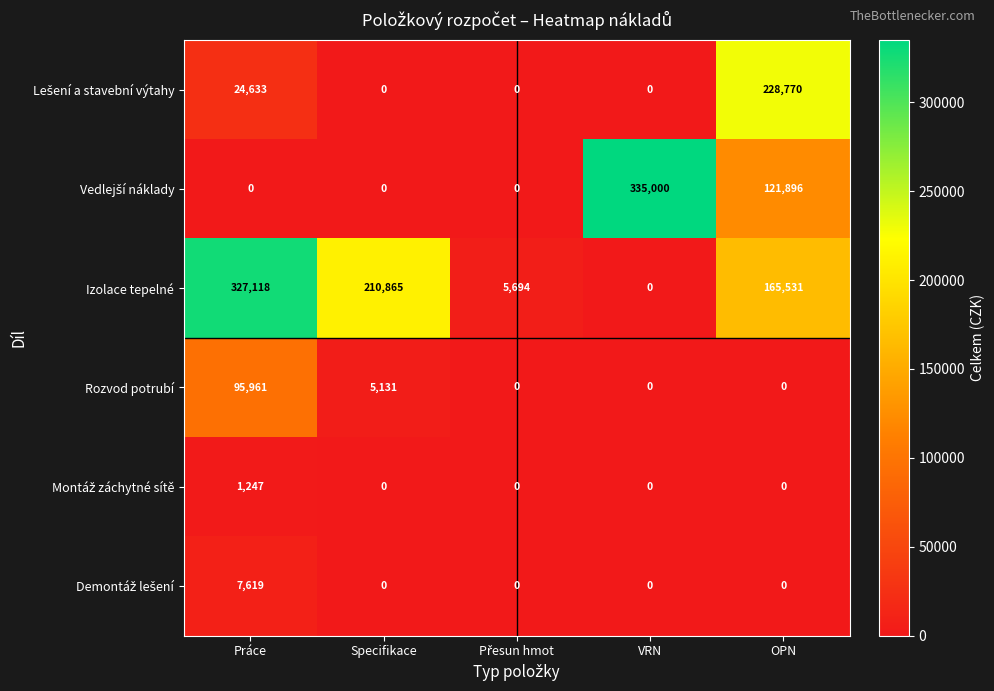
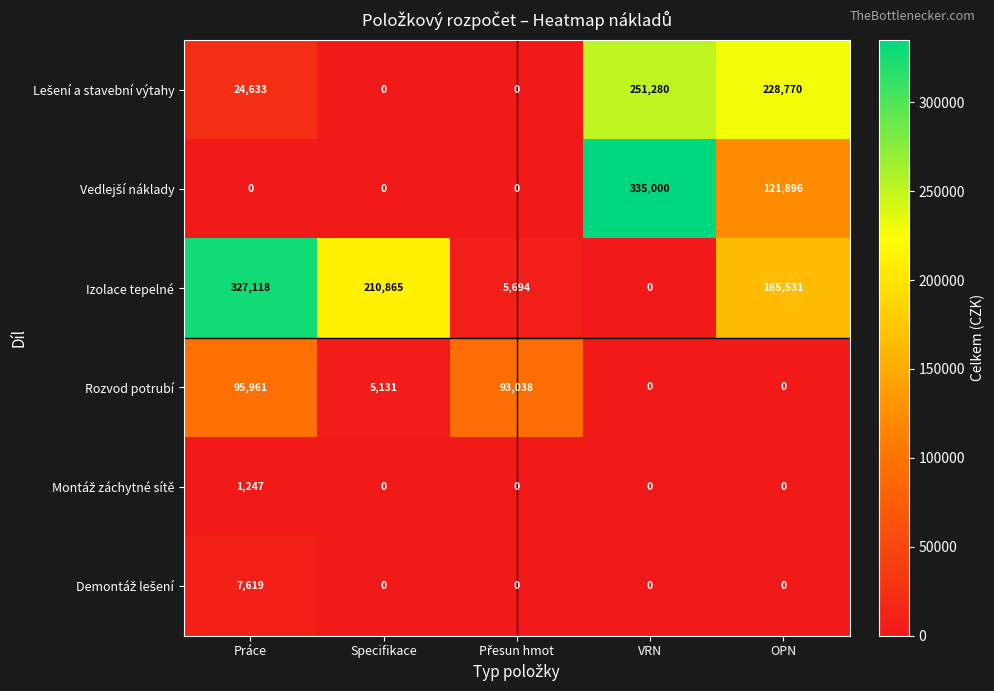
Lešení a stavební výtahy, VRN: 0 -> 251,280
Rozvod potrubí, Přesun hmot: 0 -> 93,038
